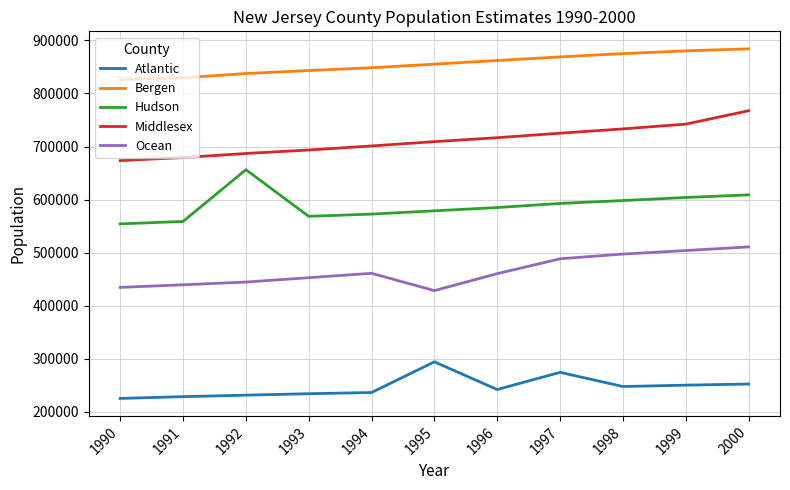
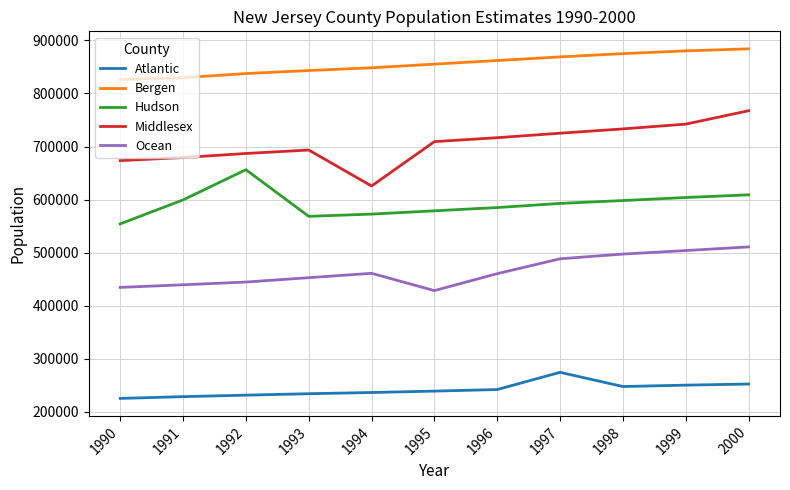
Hudson, 1991: 560000 -> 600000
Middlesex, 1994: 700000 -> 630000
Atlantic, 1995: 290000 -> 240000
